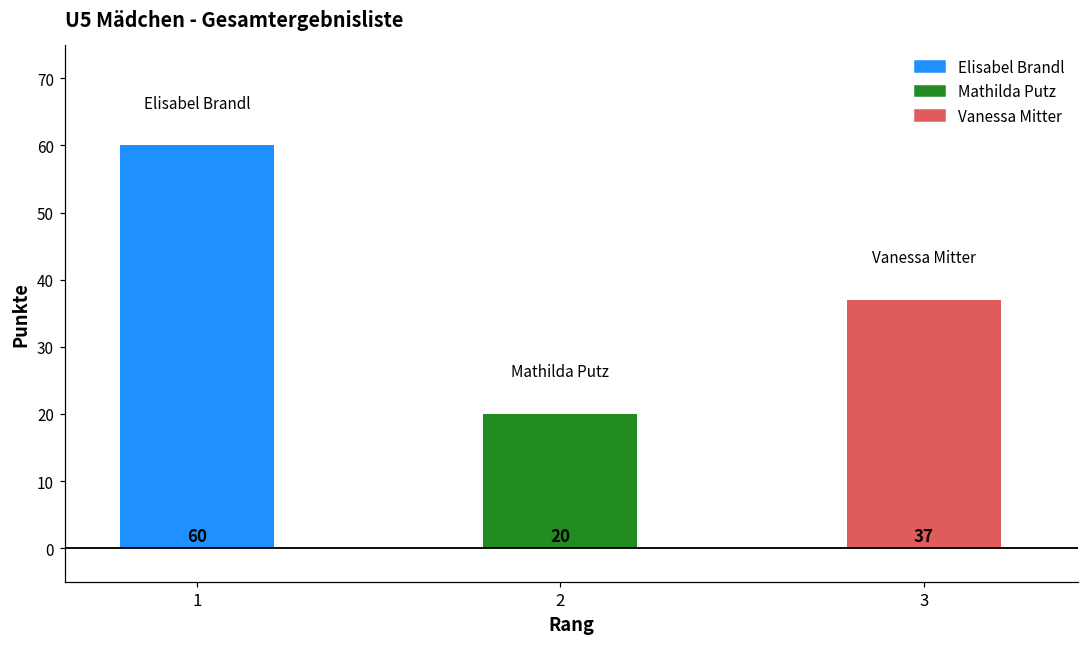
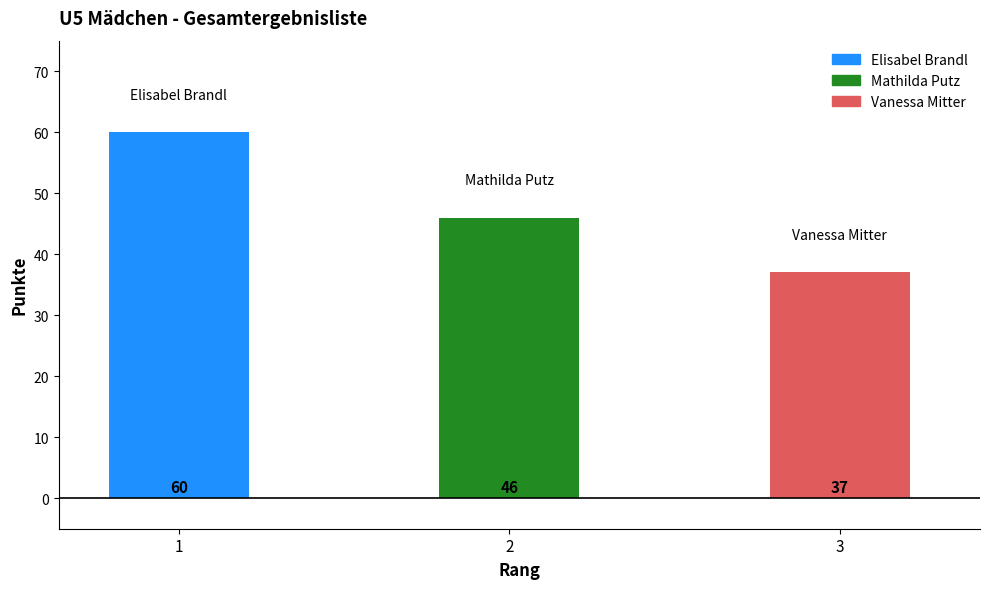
2: 20 -> 46
